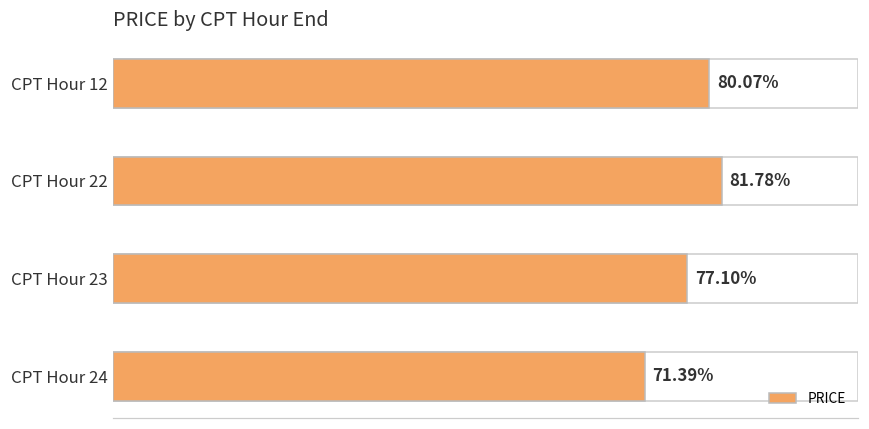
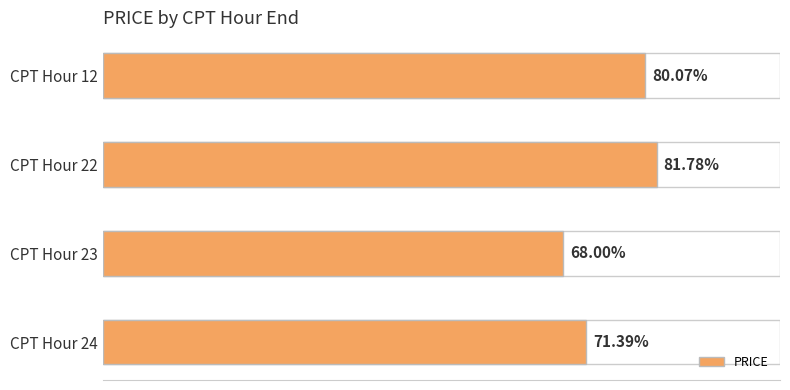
CPT Hour 23: 77.10% -> 68.00%
